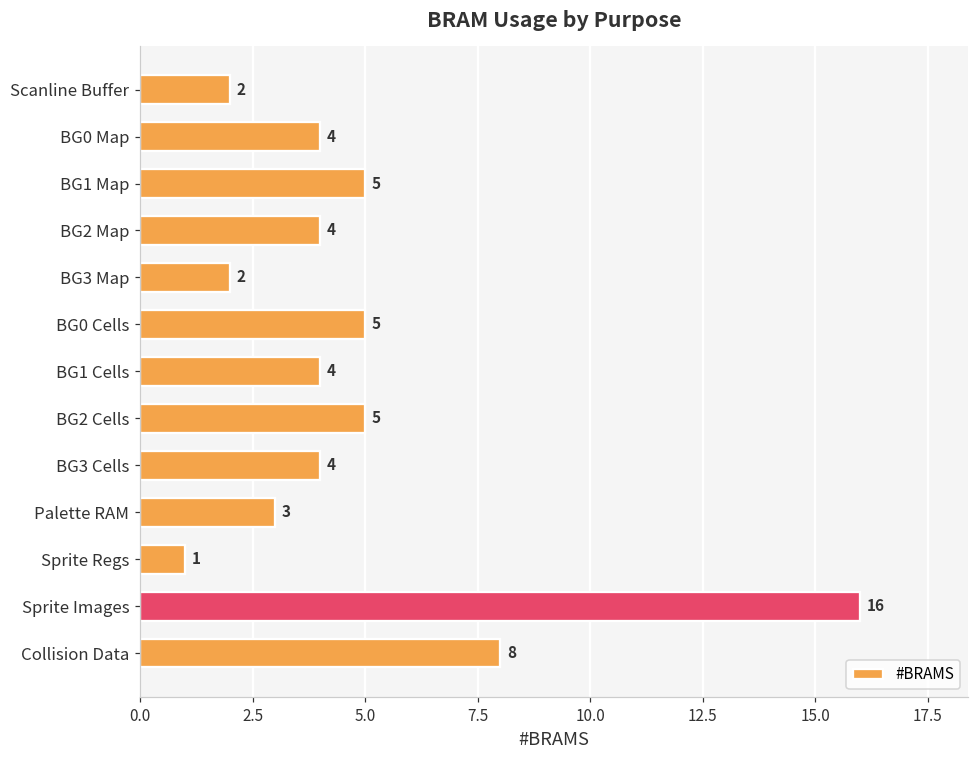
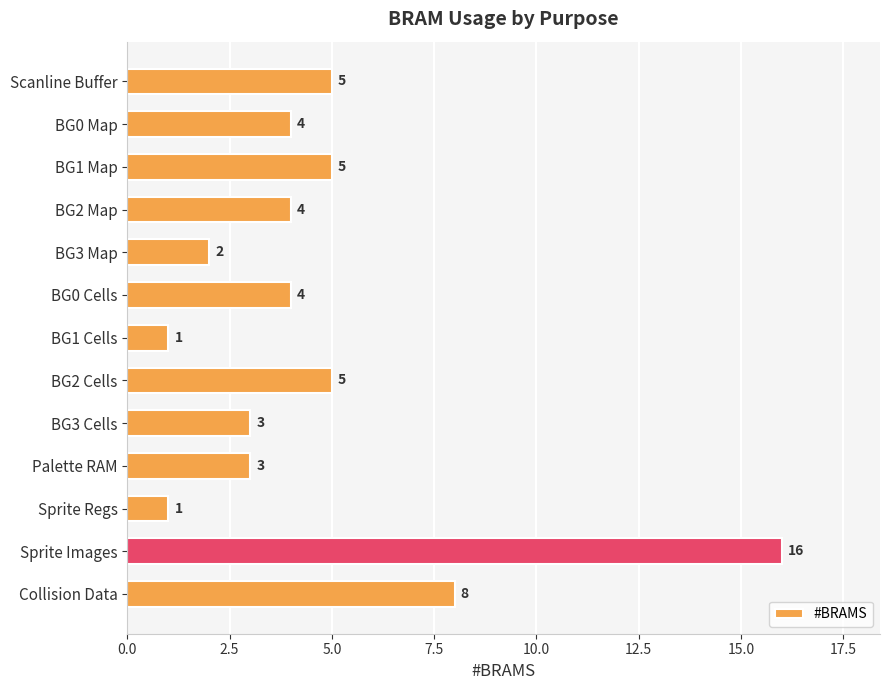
Scanline Buffer: 2 -> 5
BG0 Cells: 5 -> 4
BG1 Cells: 4 -> 1
BG3 Cells: 4 -> 3
